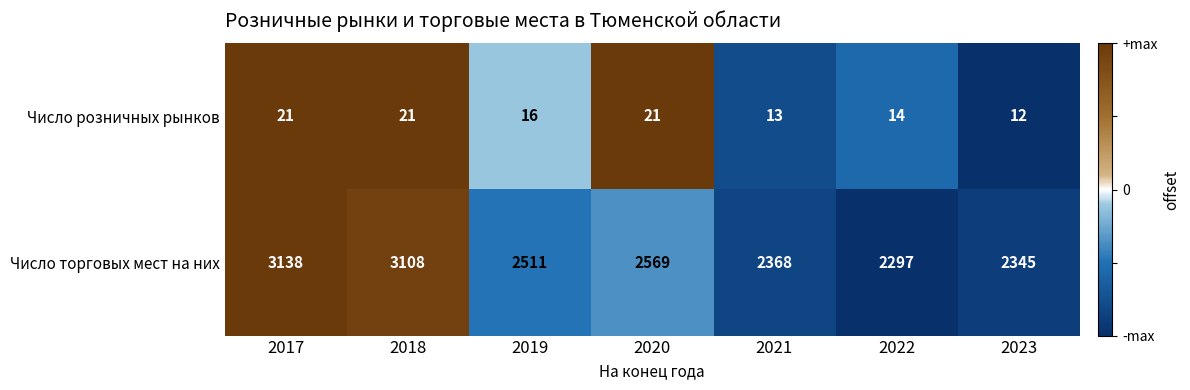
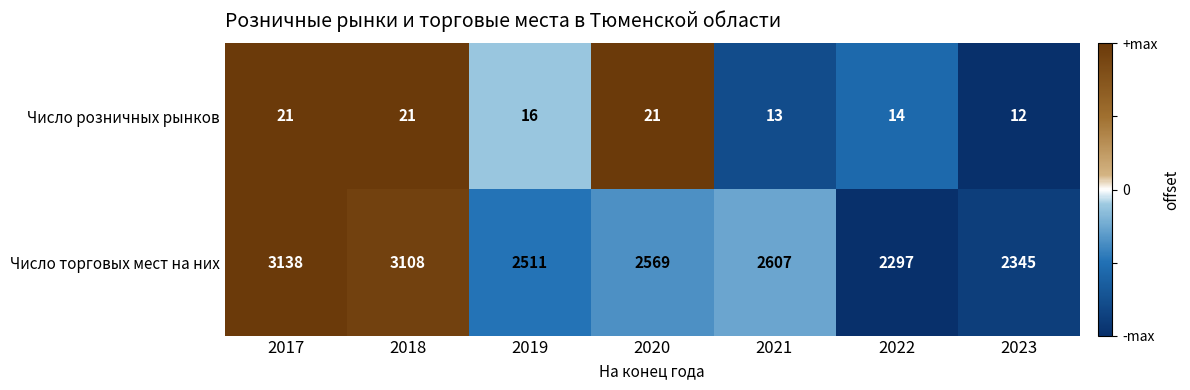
Число торговых мест на них, 2021: 2368 -> 2607
